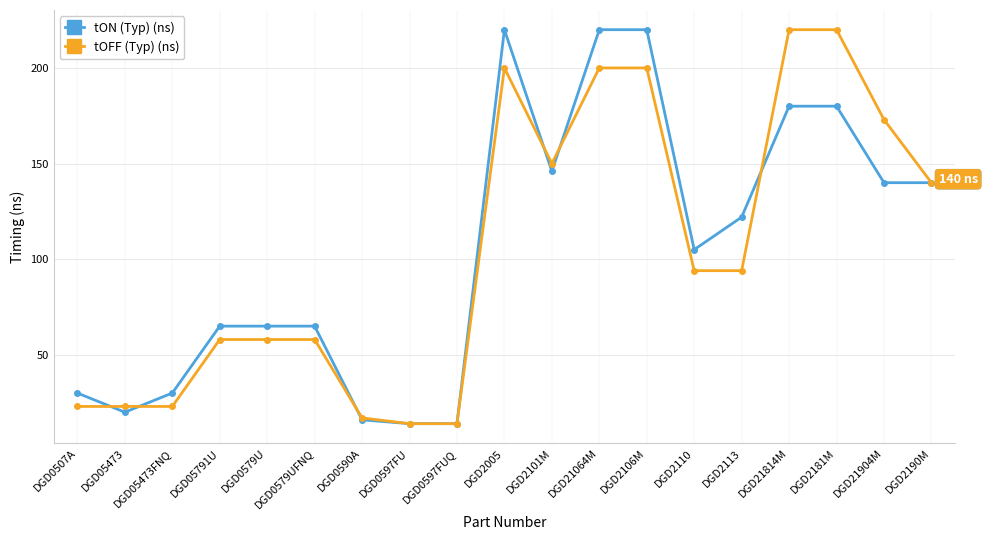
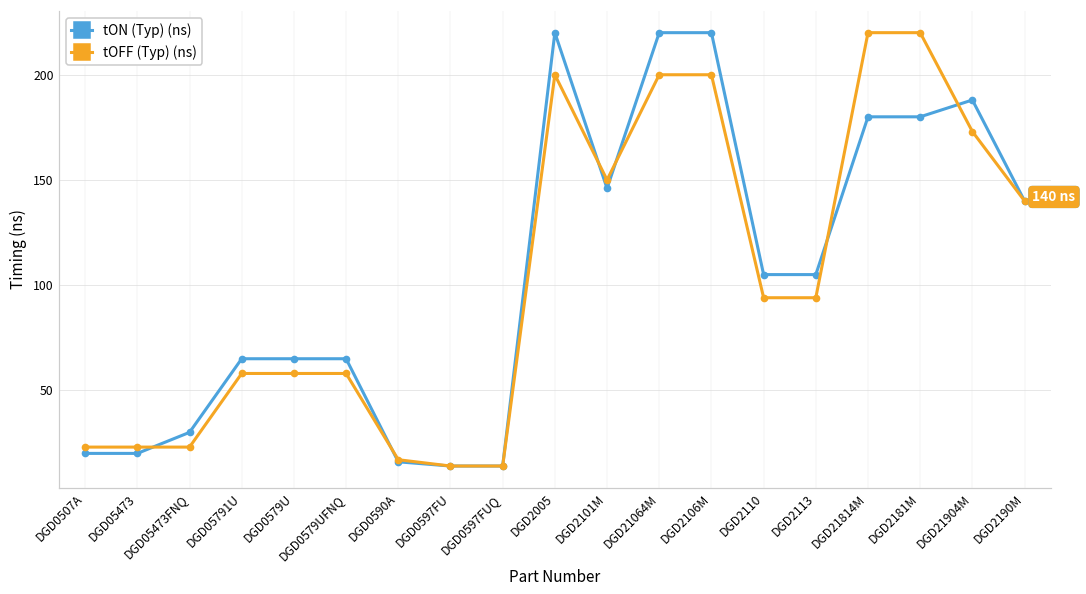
tON (Typ) (ns), DGD0507A: 30 -> 20
tON (Typ) (ns), DGD2113: 122 -> 105
tON (Typ) (ns), DGD21904M: 140 -> 188
